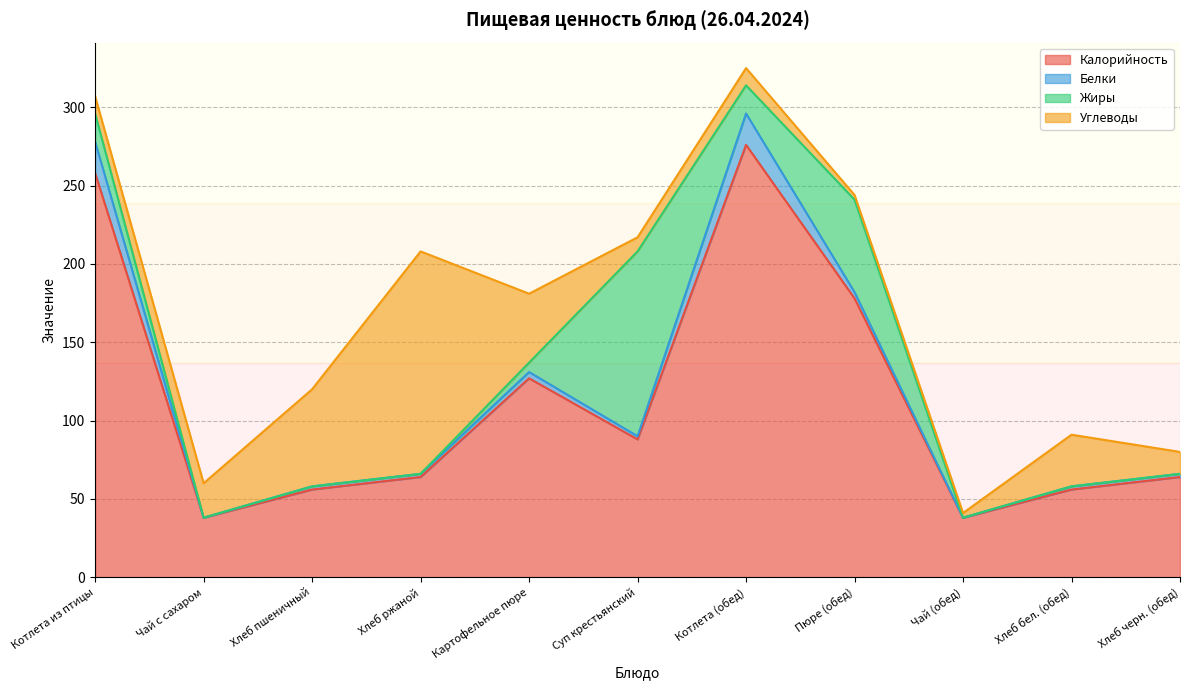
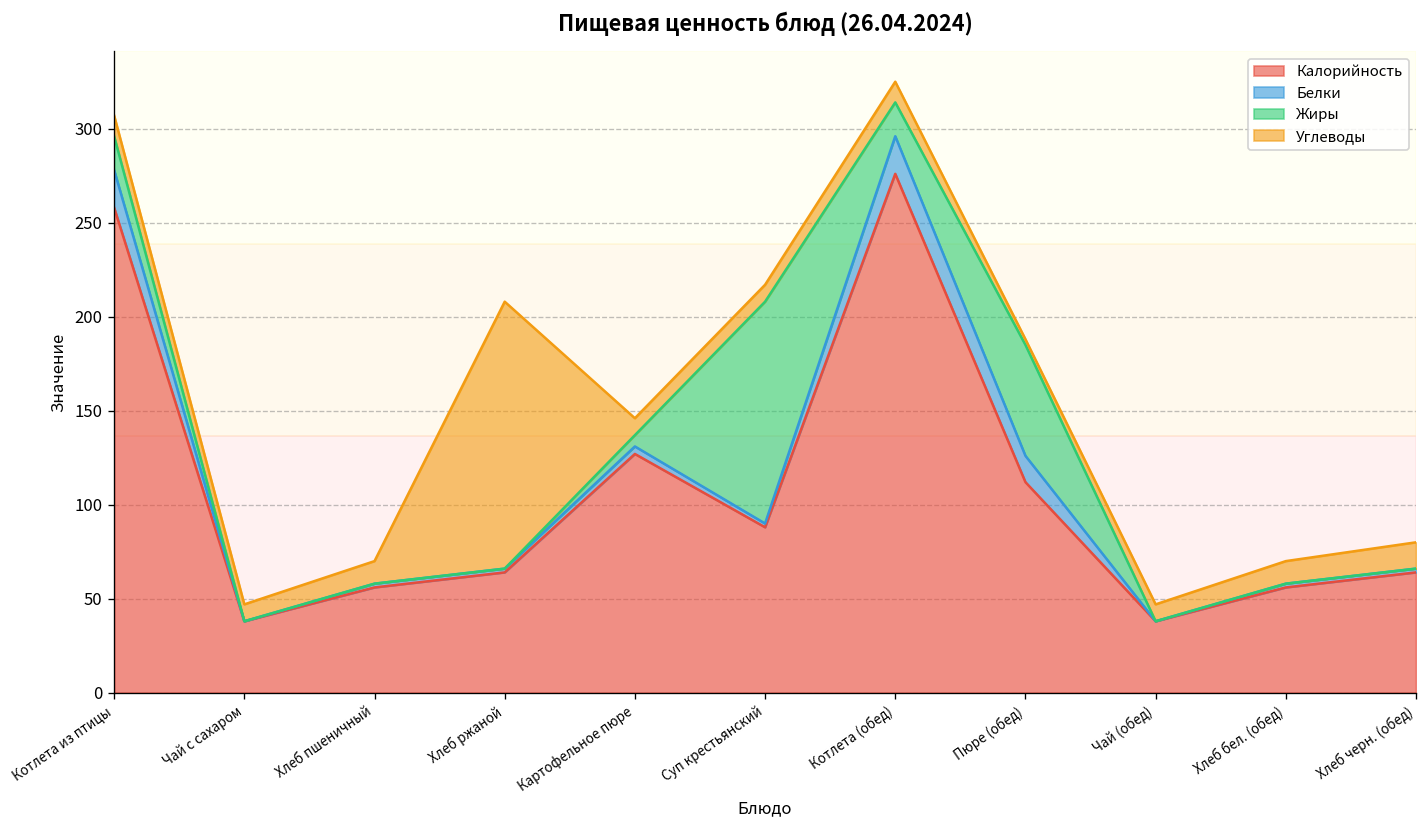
Углеводы, Чай с сахаром: 22 -> 9
Углеводы, Хлеб пшеничный: 62 -> 12
Углеводы, Картофельное пюре: 44 -> 9
Калорийность, Пюре (обед): 178 -> 112
Белки, Пюре (обед): 4 -> 14
Углеводы, Чай (обед): 3 -> 9
Углеводы, Хлеб бел. (обед): 33 -> 12
